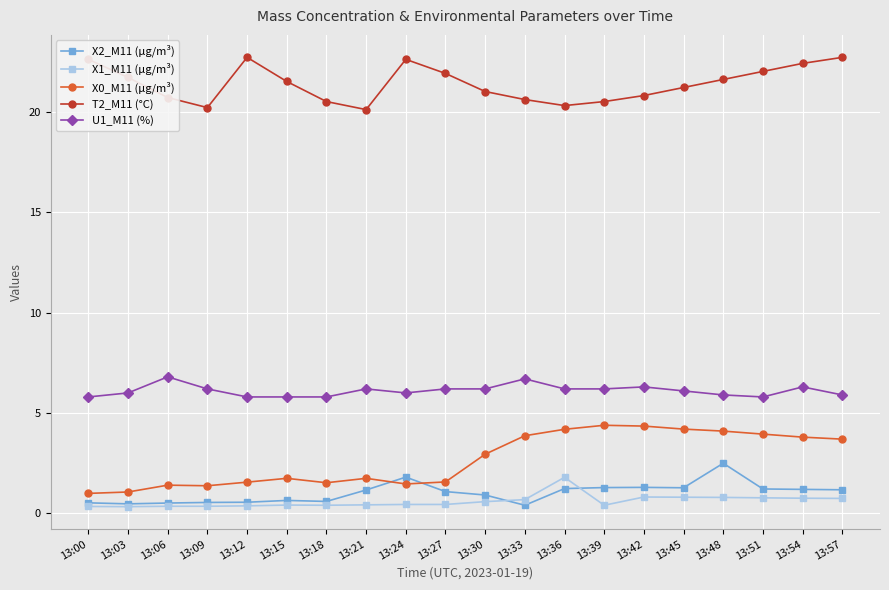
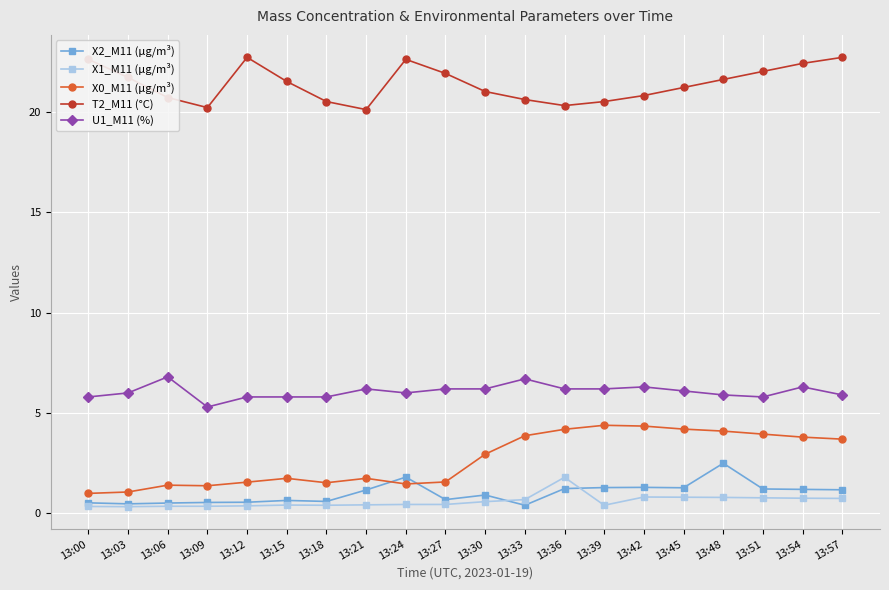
U1_M11 (%), 13:09: 6.2 -> 5.3
X2_M11 (μg/m³), 13:27: 1.1 -> 0.7
